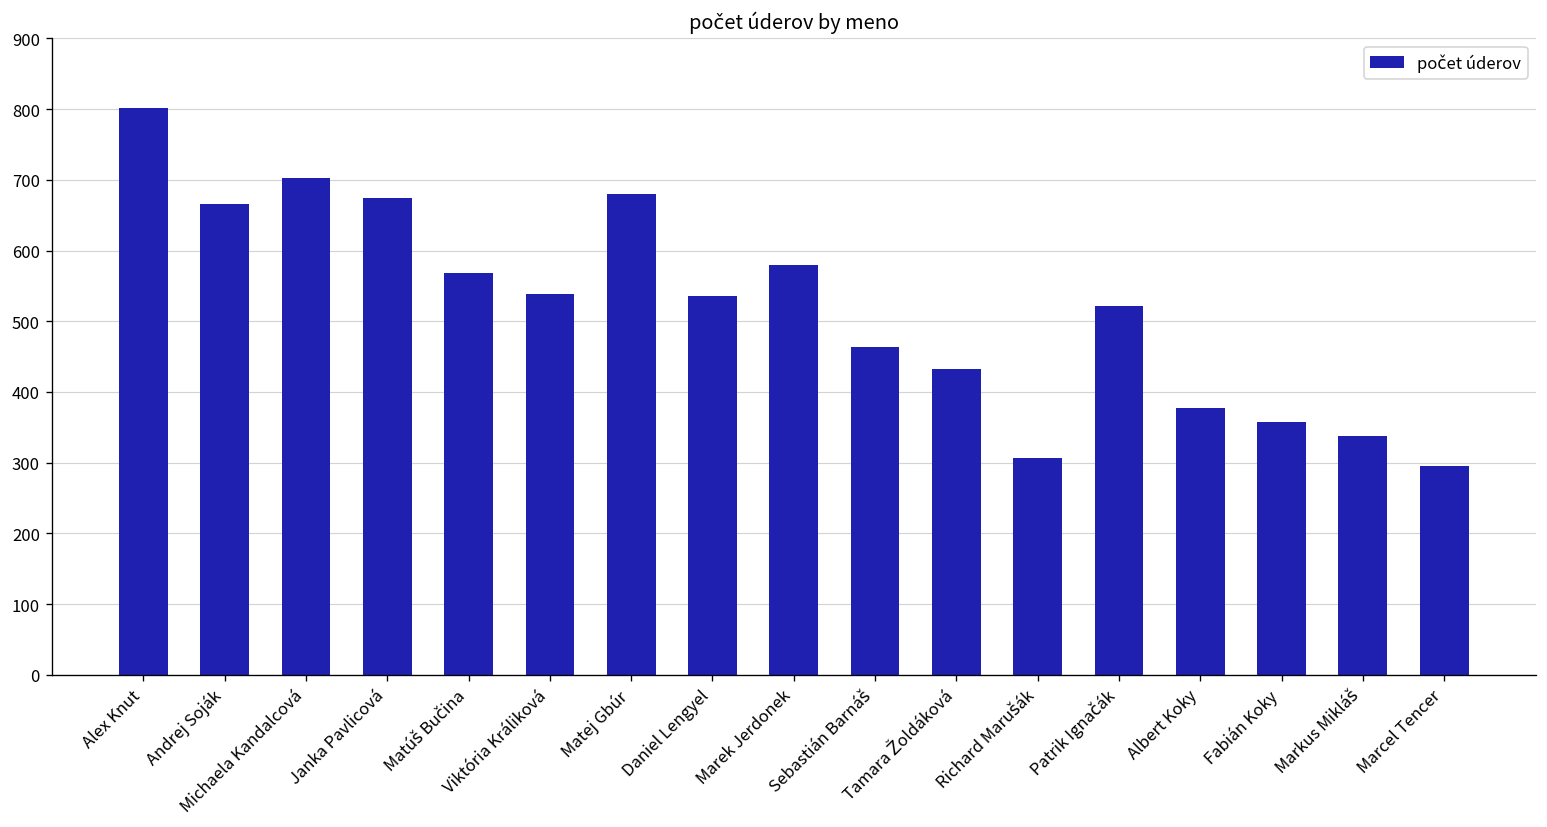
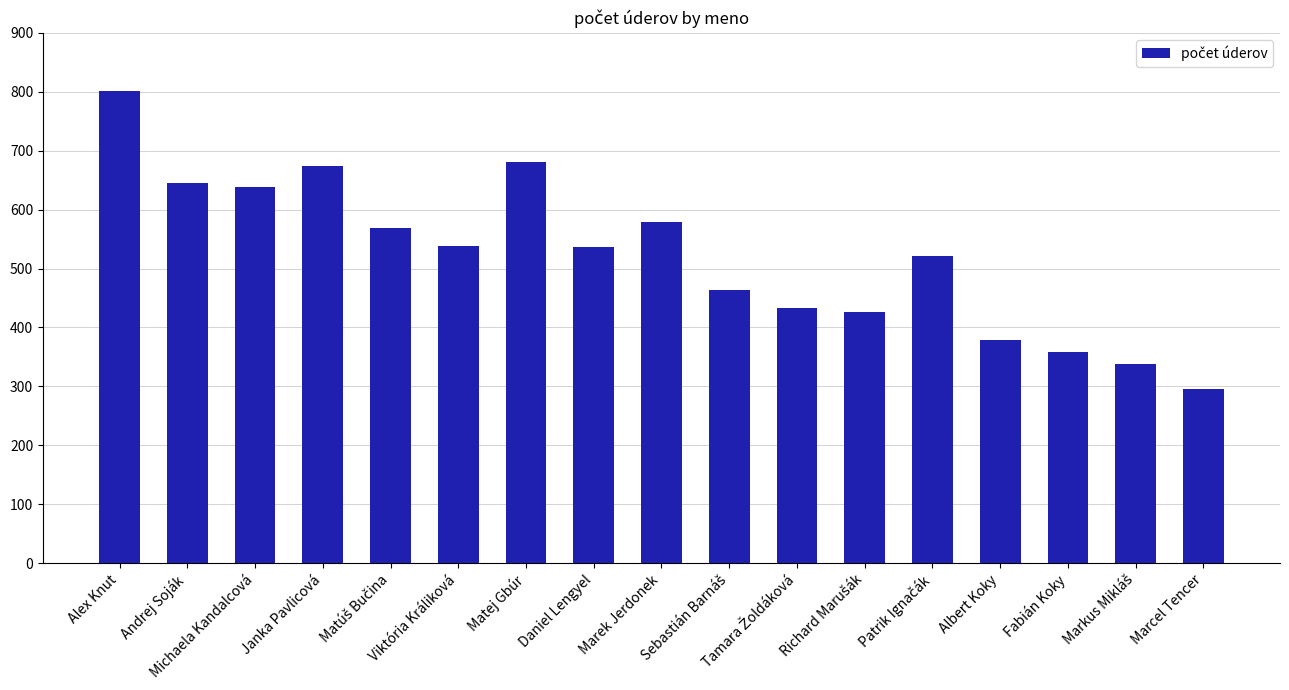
Andrej Soják: 670 -> 650
Michaela Kandalcová: 700 -> 640
Richard Marušák: 310 -> 430
